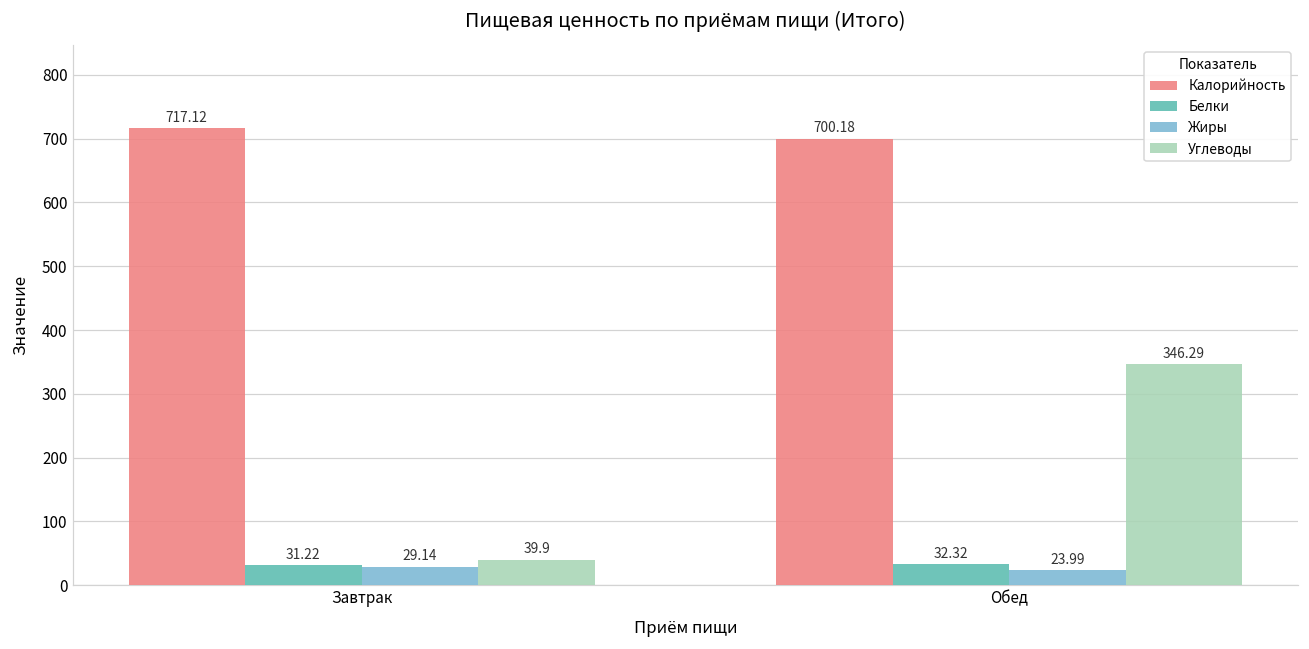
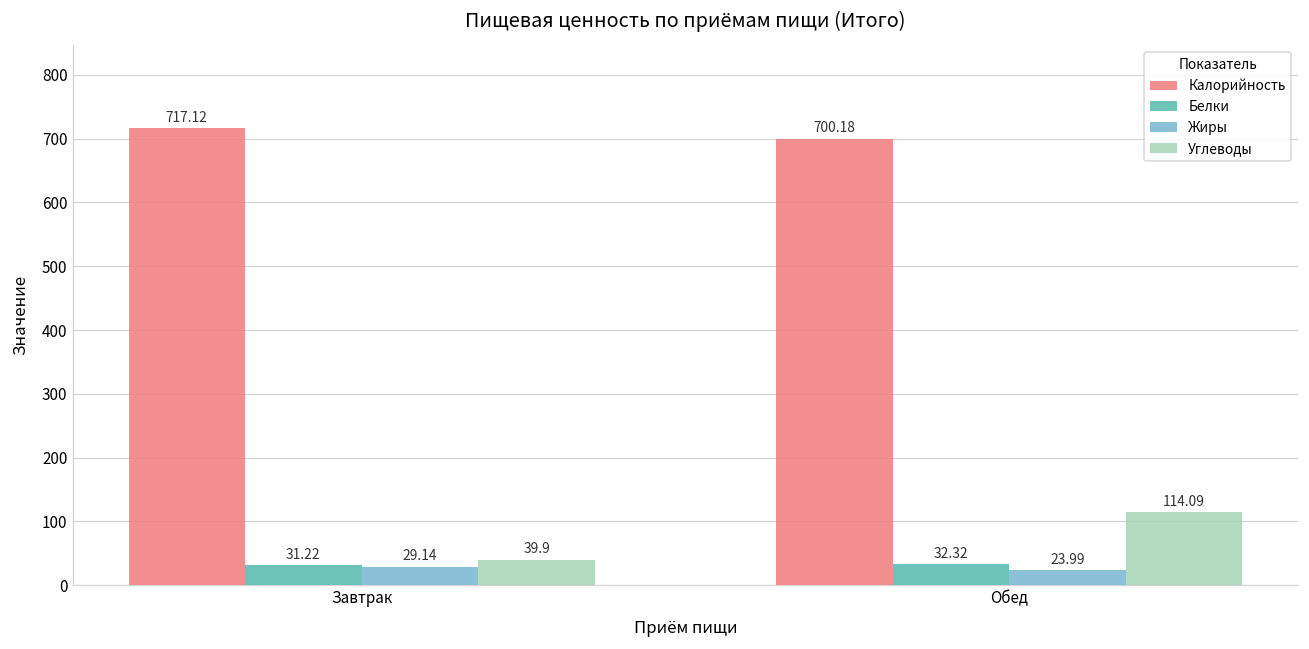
Углеводы, Обед: 346.29 -> 114.09
